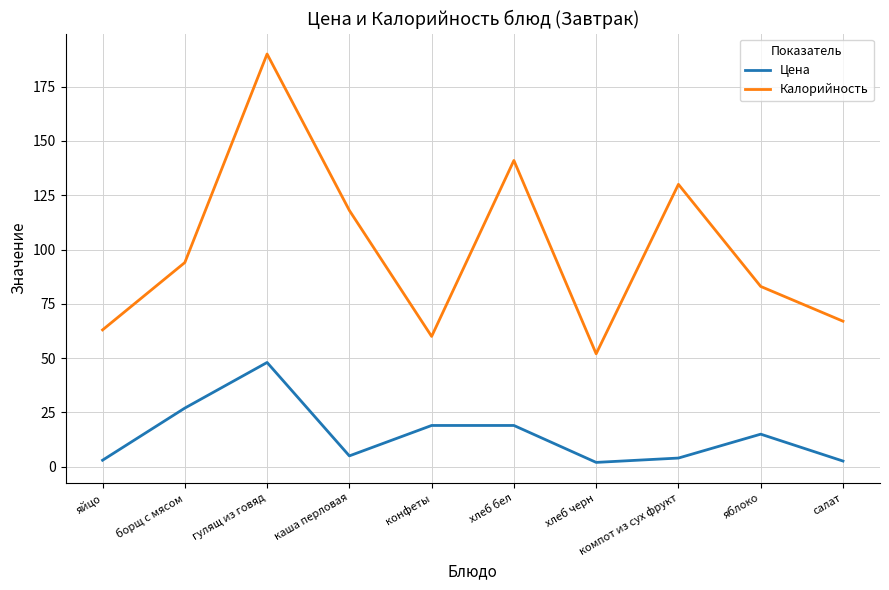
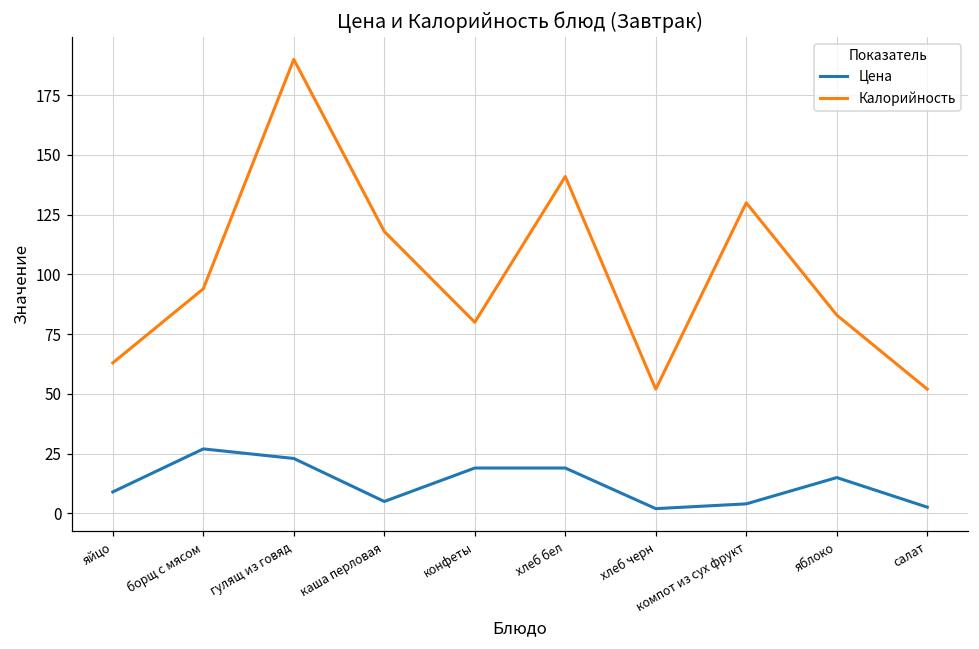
Цена, яйцо: 3 -> 9
Цена, гулящ из говяд: 48 -> 23
Калорийность, конфеты: 60 -> 80
Калорийность, салат: 67 -> 52
